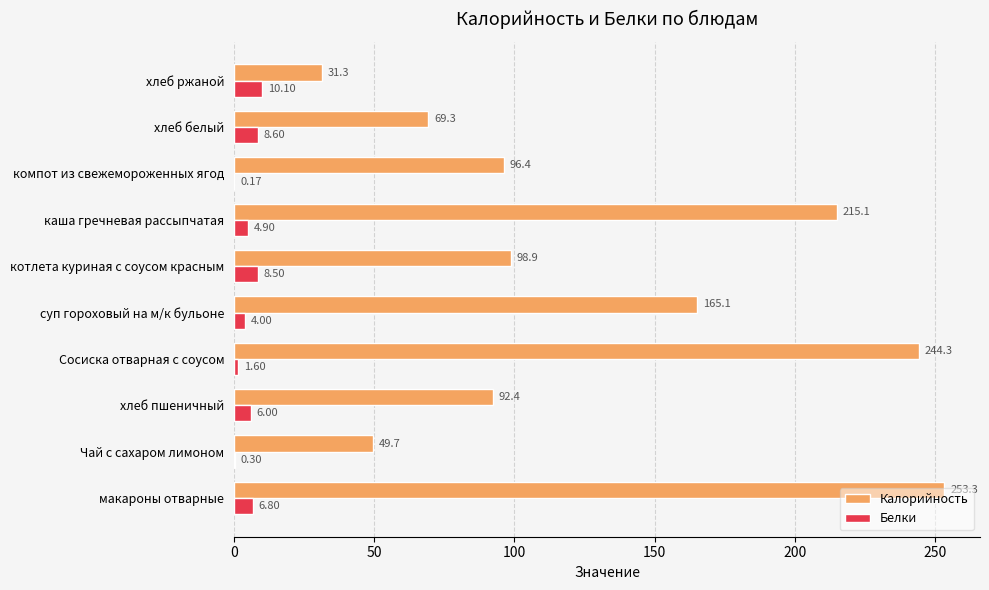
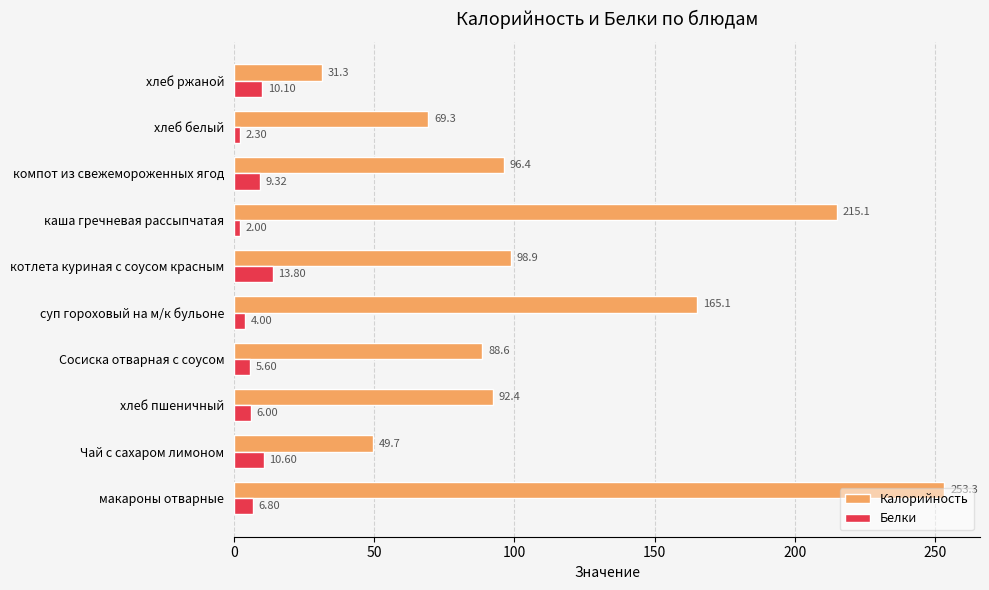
Белки, хлеб белый: 8.60 -> 2.30
Белки, компот из свежемороженных ягод: 0.17 -> 9.32
Белки, каша гречневая рассыпчатая: 4.90 -> 2.00
Белки, котлета куриная с соусом красным: 8.50 -> 13.80
Калорийность, Сосиска отварная с соусом: 244.3 -> 88.6
Белки, Сосиска отварная с соусом: 1.60 -> 5.60
Белки, Чай с сахаром лимоном: 0.30 -> 10.60
